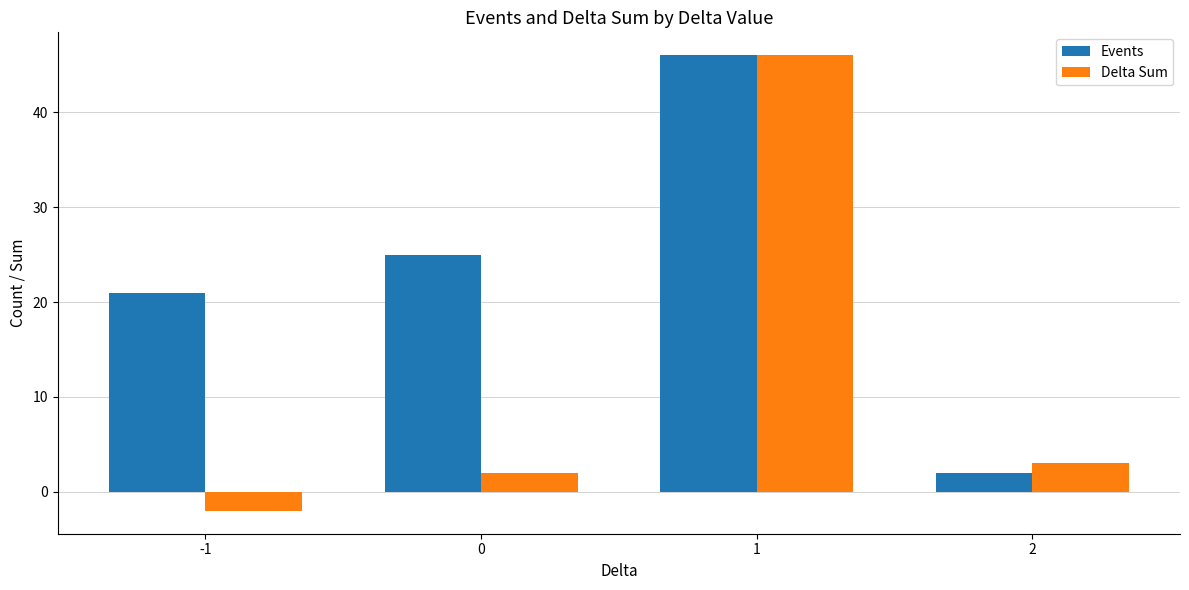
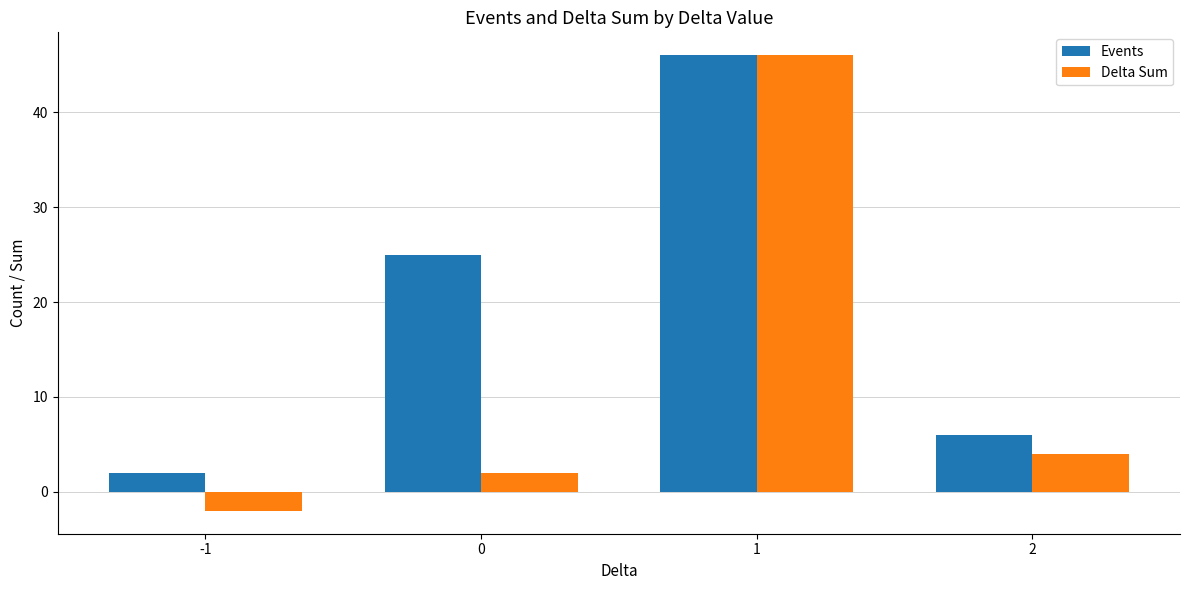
Events, -1: 21 -> 2
Events, 2: 2 -> 6
Delta Sum, 2: 3 -> 4
